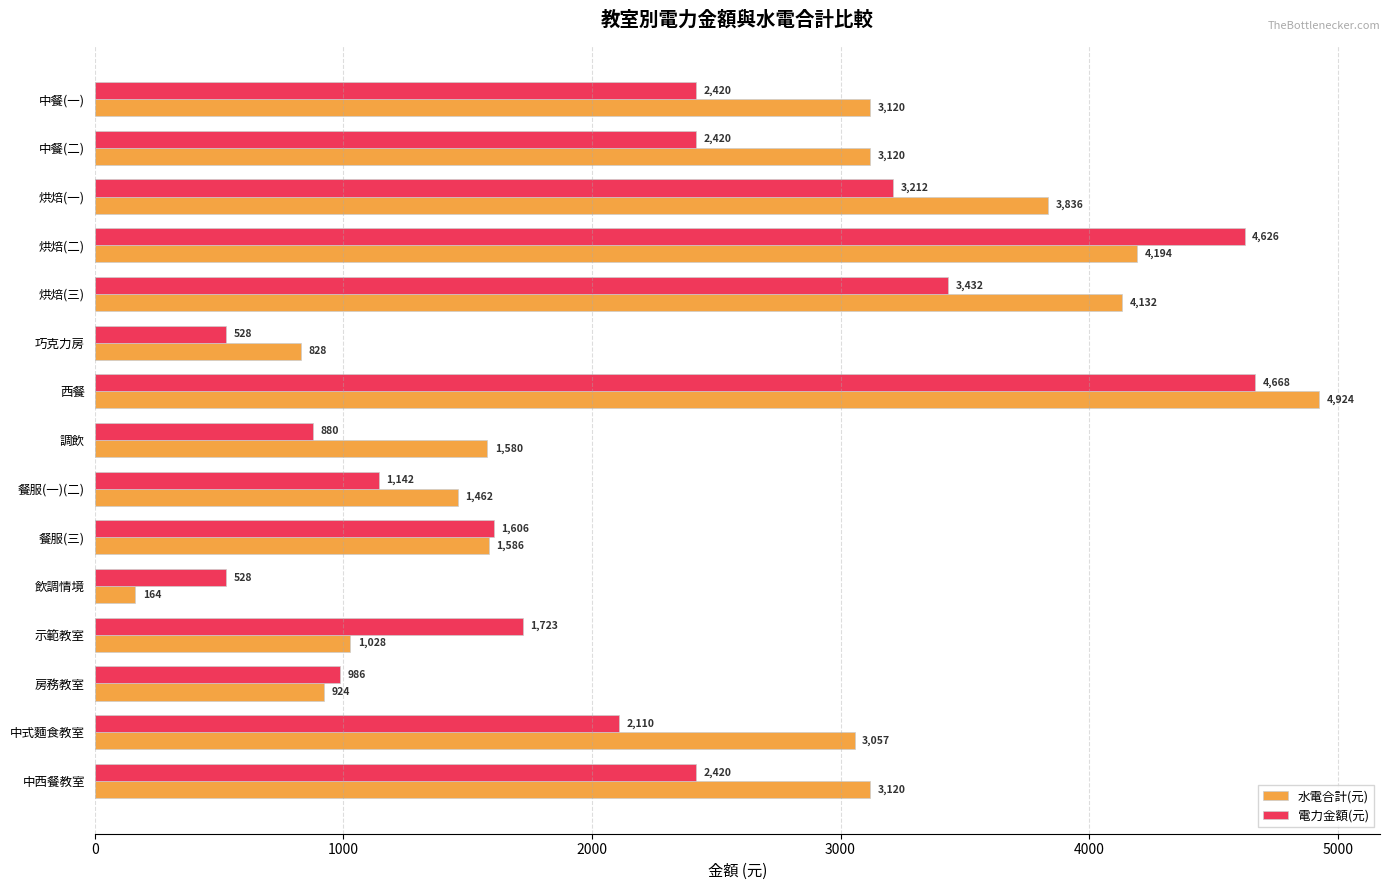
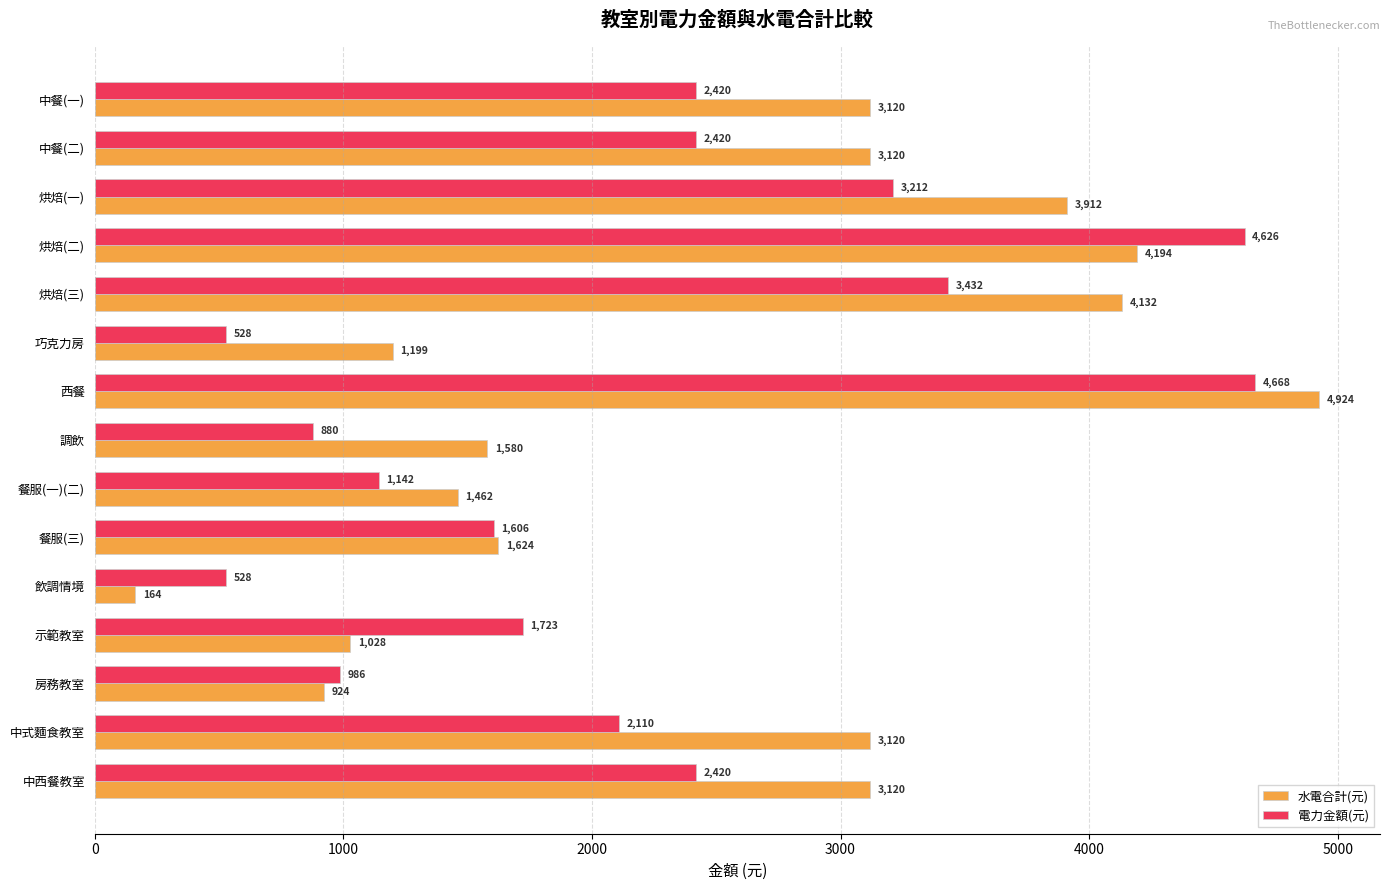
水電合計(元), 烘焙(一): 3,836 -> 3,912
水電合計(元), 巧克力房: 828 -> 1,199
水電合計(元), 餐服(三): 1,586 -> 1,624
水電合計(元), 中式麵食教室: 3,057 -> 3,120
